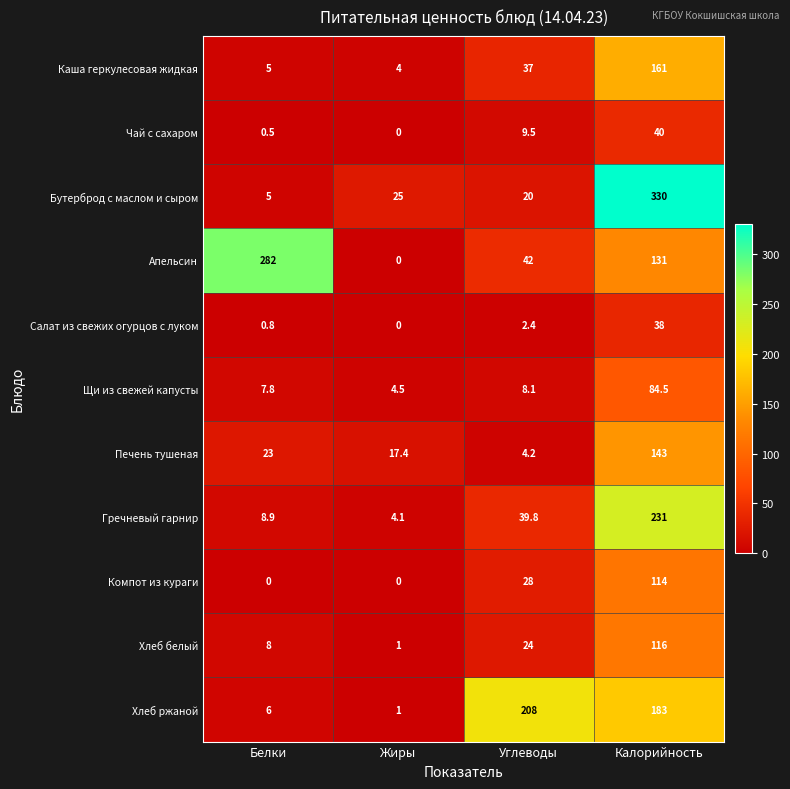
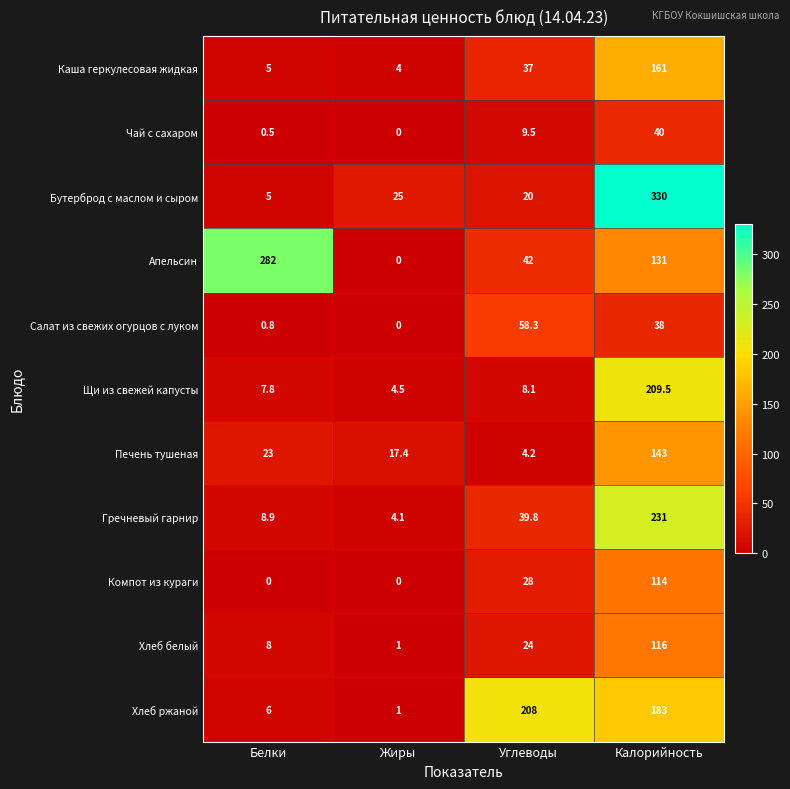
Салат из свежих огурцов с луком, Углеводы: 2.4 -> 58.3
Щи из свежей капусты, Калорийность: 84.5 -> 209.5
